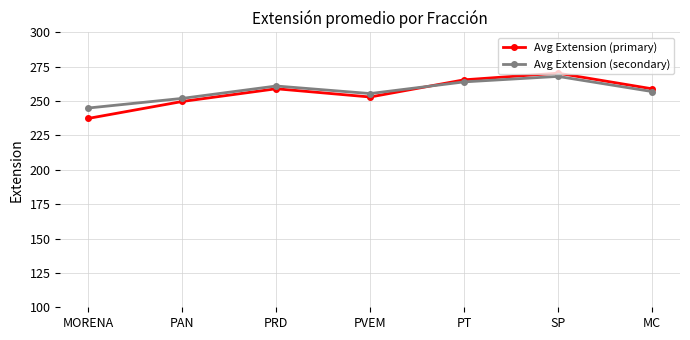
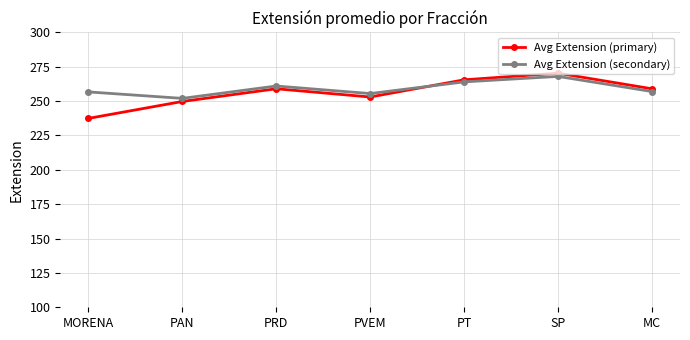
Avg Extension (secondary), MORENA: 245 -> 257
